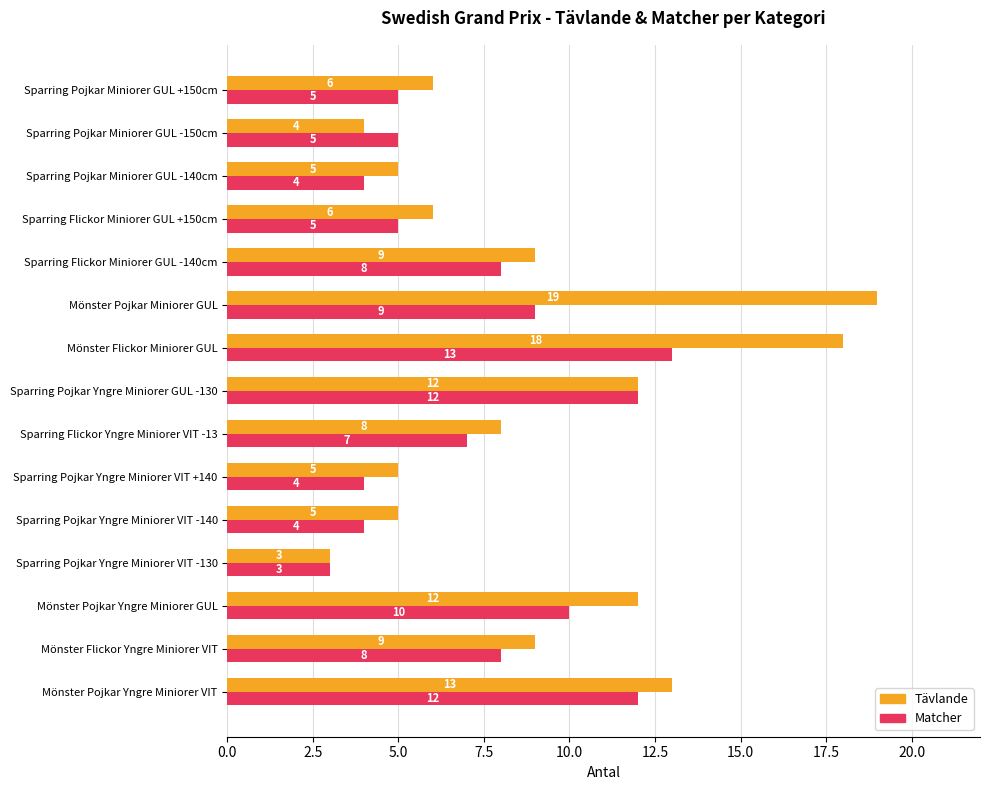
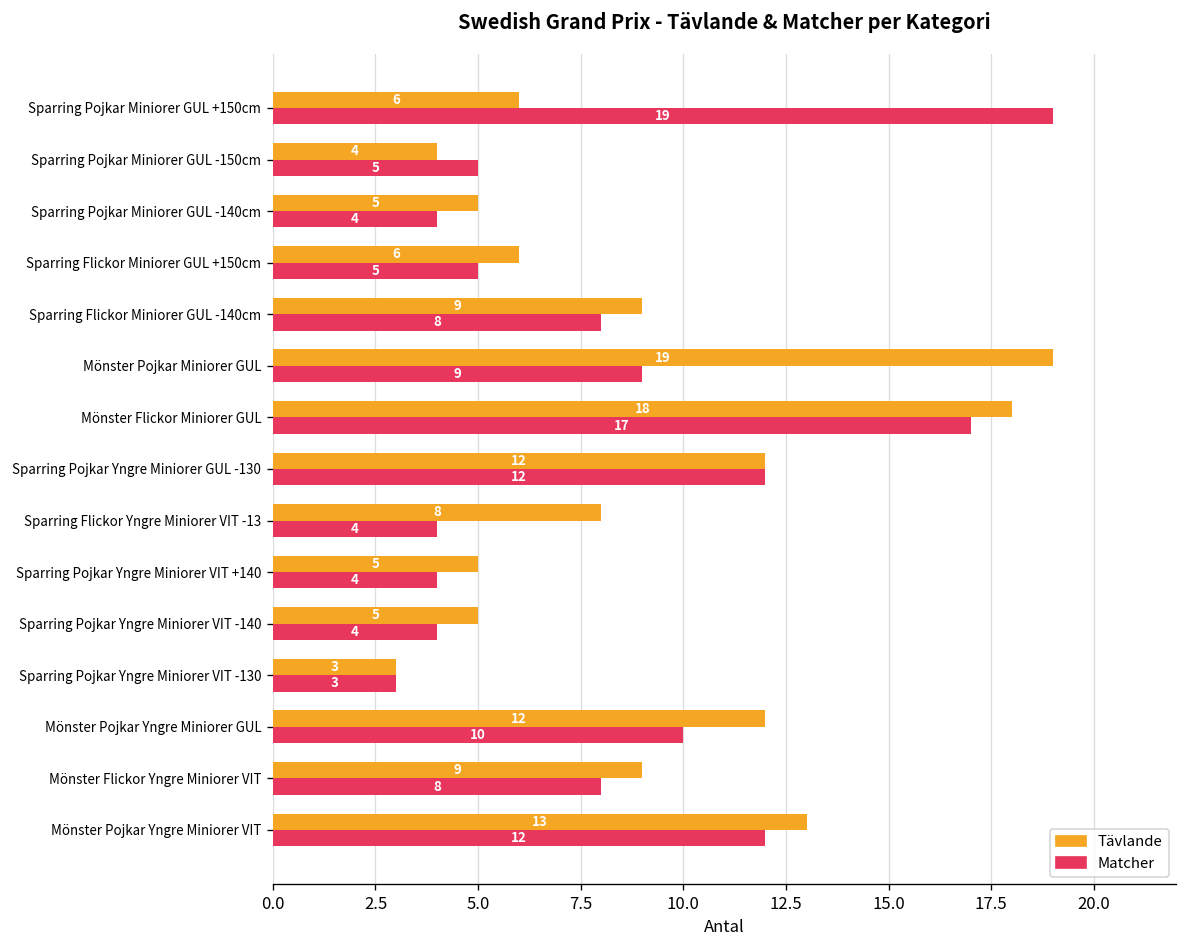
Matcher, Sparring Pojkar Miniorer GUL +150cm: 5 -> 19
Matcher, Mönster Flickor Miniorer GUL: 13 -> 17
Matcher, Sparring Flickor Yngre Miniorer VIT -13: 7 -> 4
